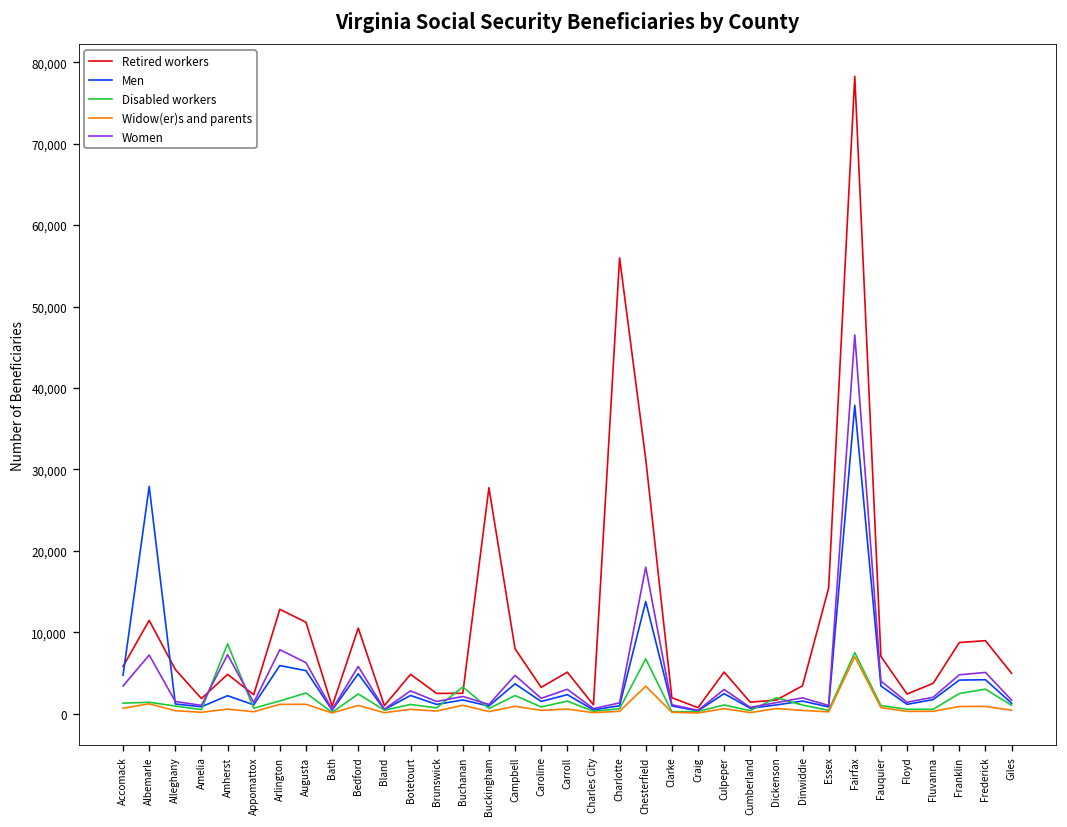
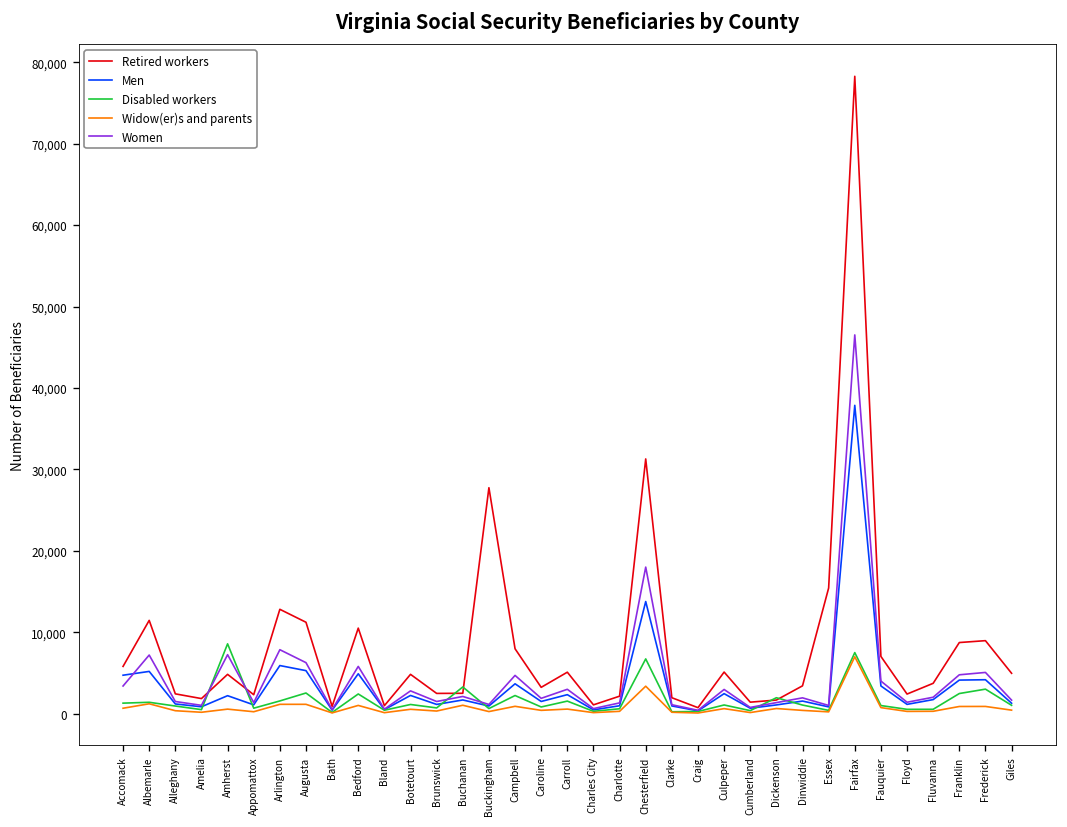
Men, Albemarle: 28,000 -> 5,000
Retired workers, Alleghany: 5,000 -> 2,000
Retired workers, Charlotte: 56,000 -> 2,000
